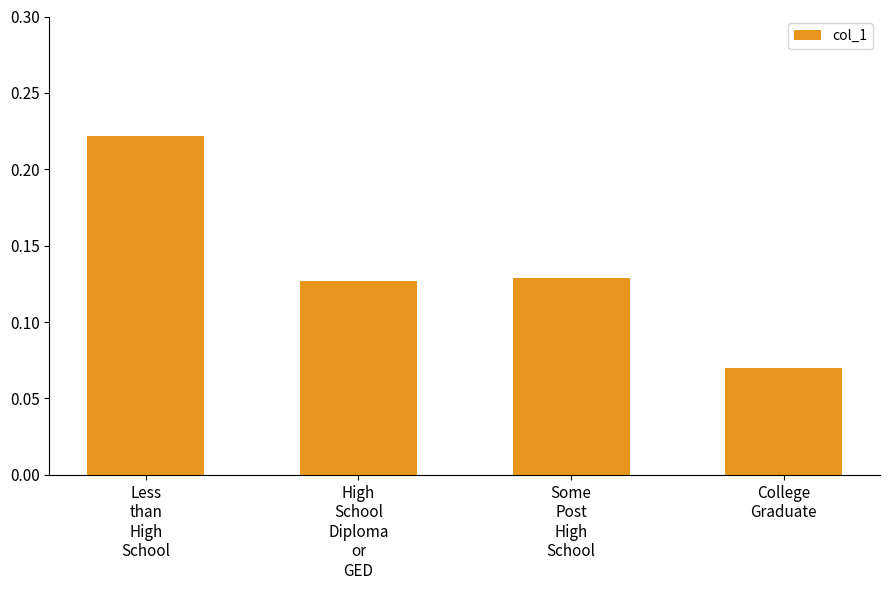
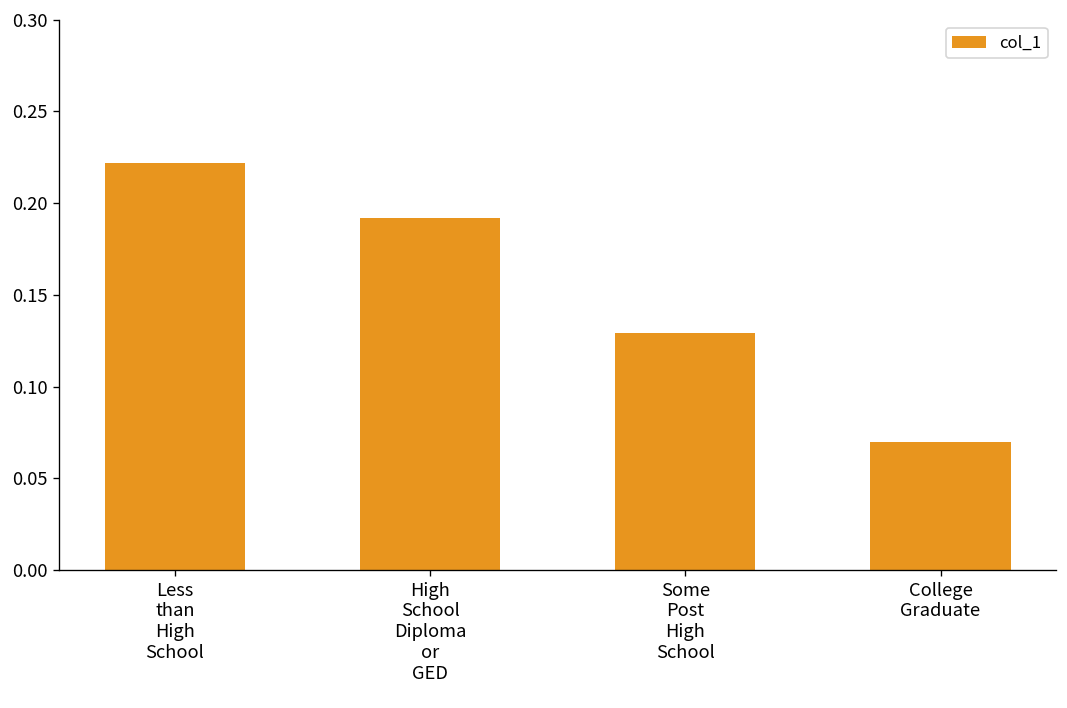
High School Diploma or GED: 0.127 -> 0.192
